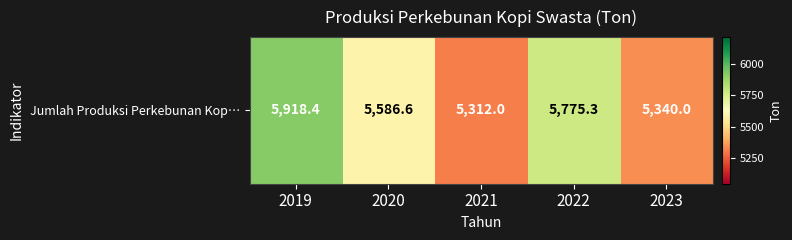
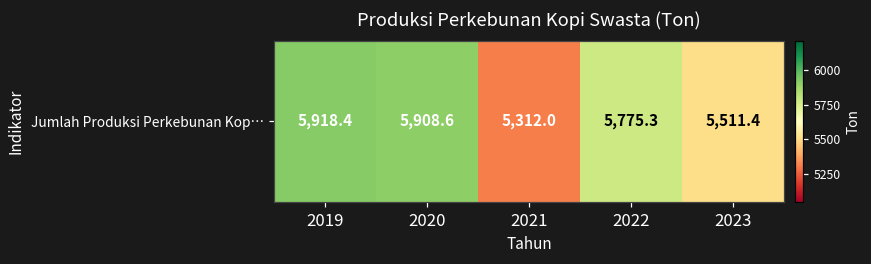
Jumlah Produksi Perkebunan Kop…, 2020: 5,586.6 -> 5,908.6
Jumlah Produksi Perkebunan Kop…, 2023: 5,340.0 -> 5,511.4
